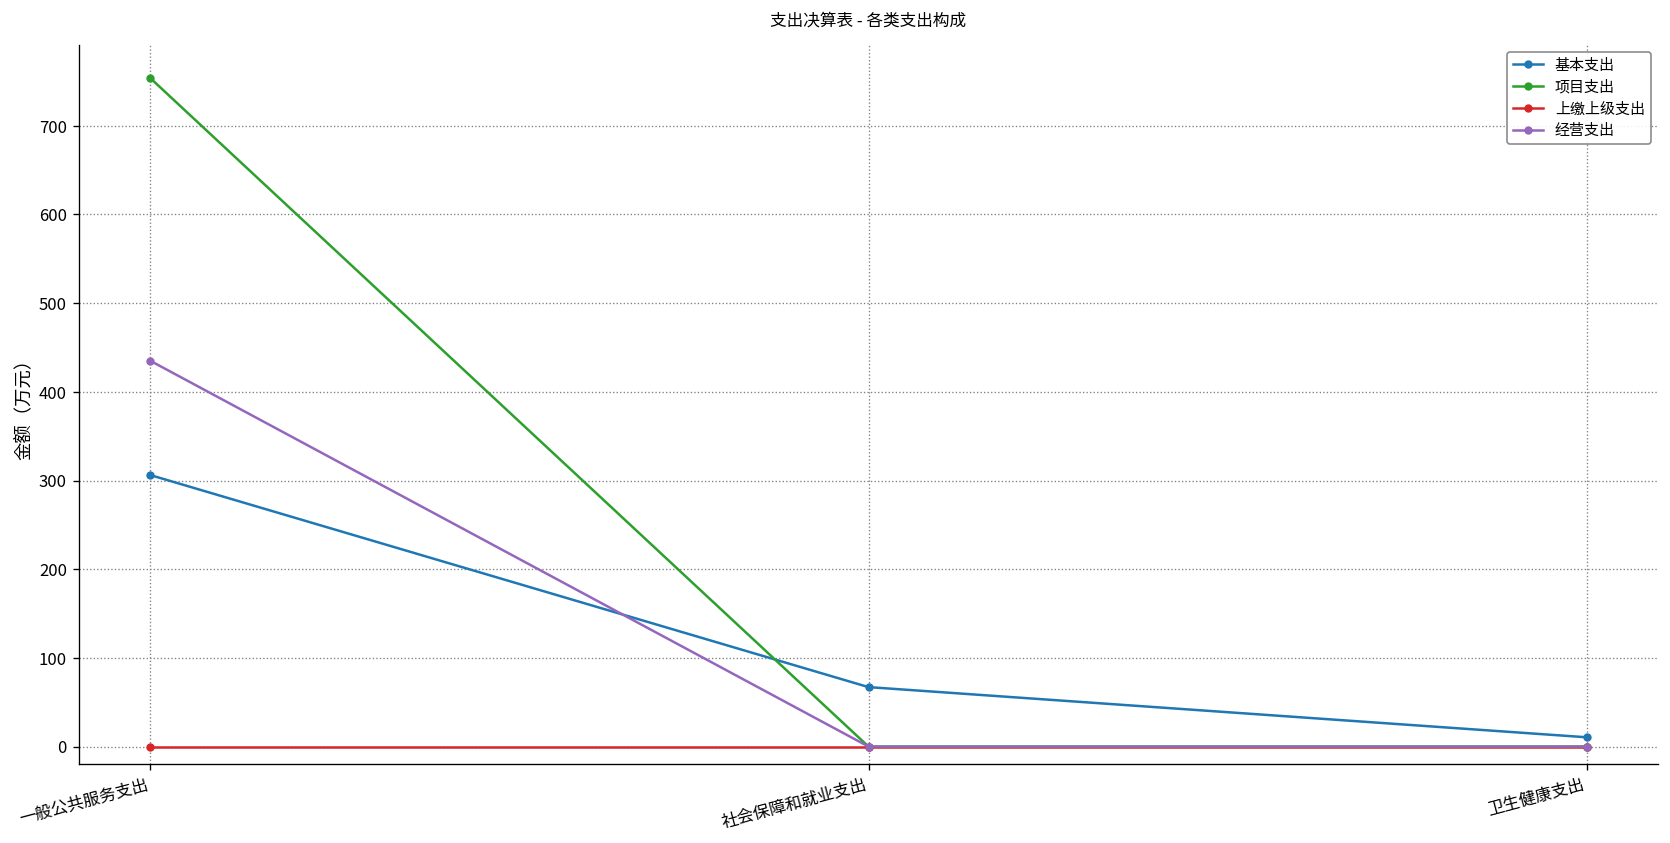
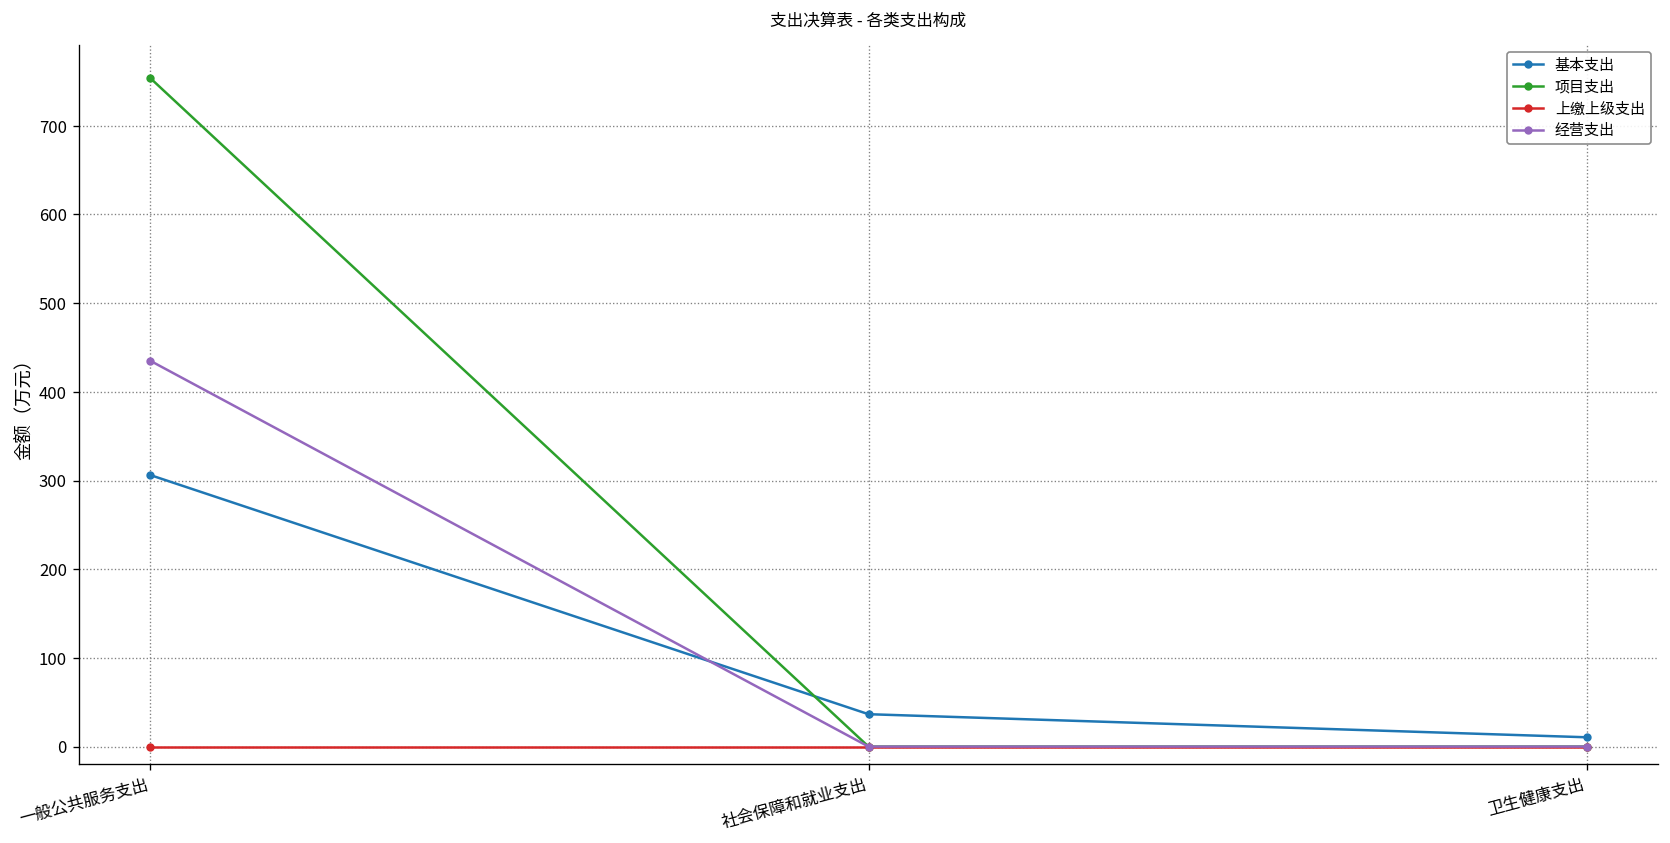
基本支出, 社会保障和就业支出: 70 -> 40
